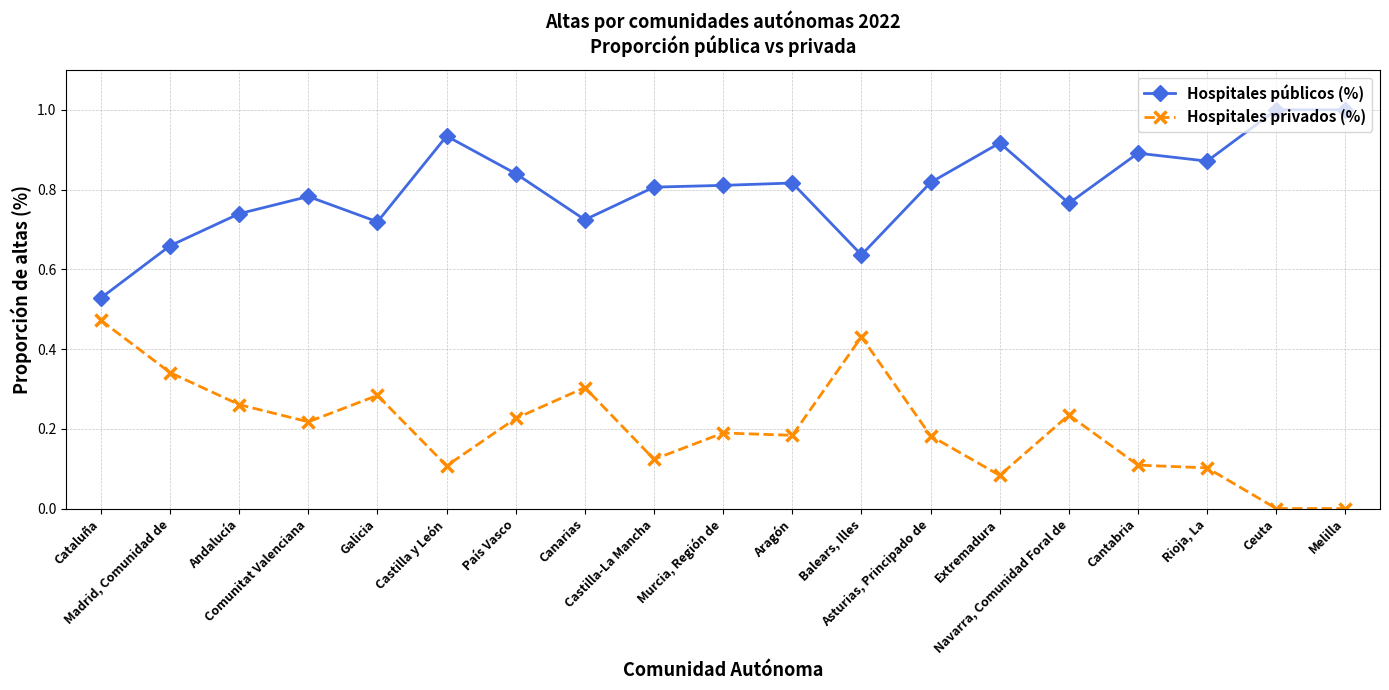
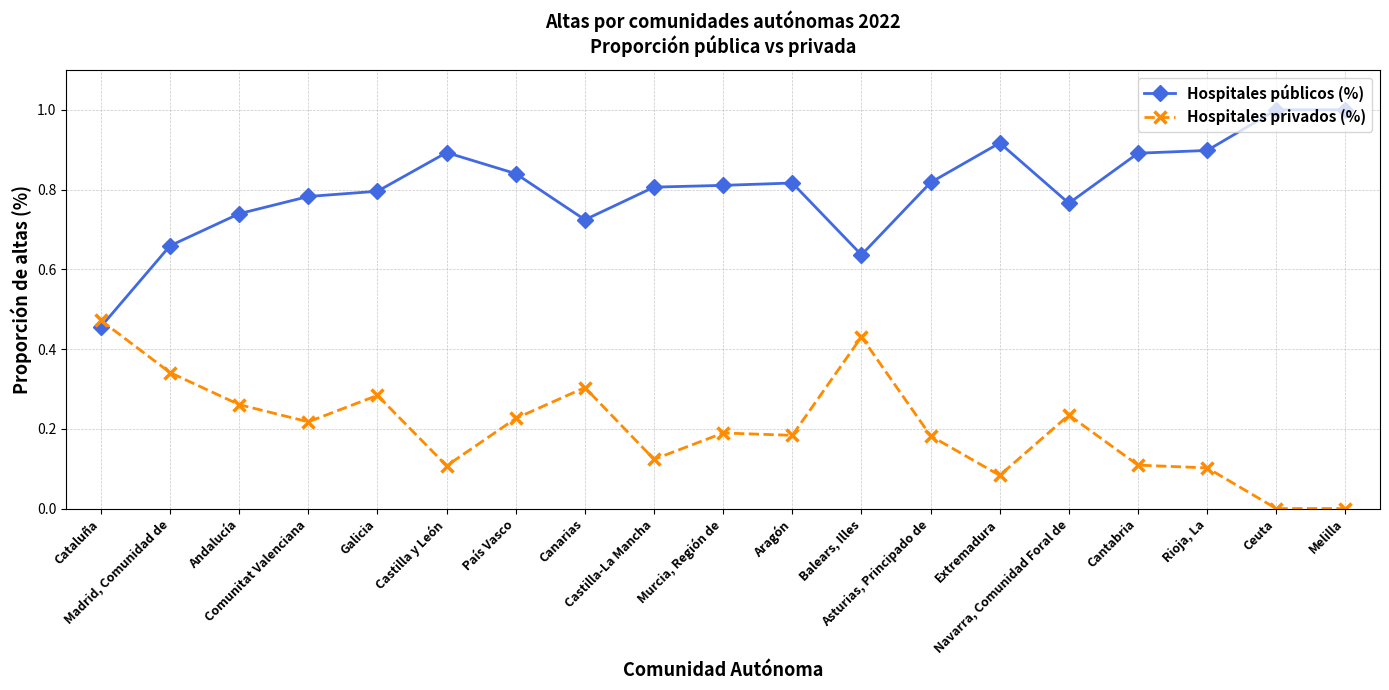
Hospitales públicos (%), Cataluña: 0.53 -> 0.46
Hospitales públicos (%), Galicia: 0.72 -> 0.80
Hospitales públicos (%), Castilla y León: 0.93 -> 0.89
Hospitales públicos (%), Rioja, La: 0.87 -> 0.90
